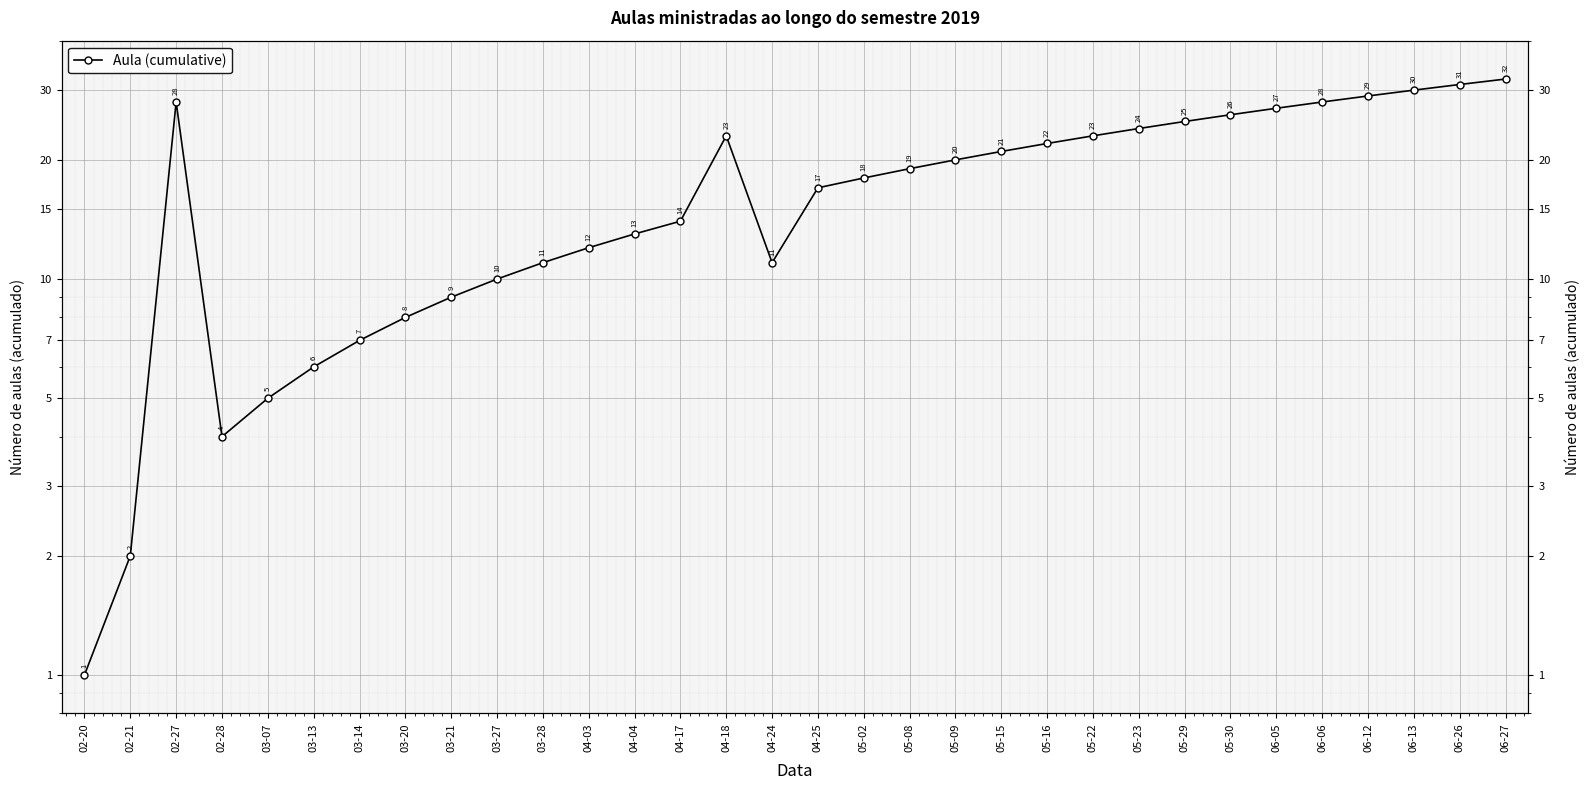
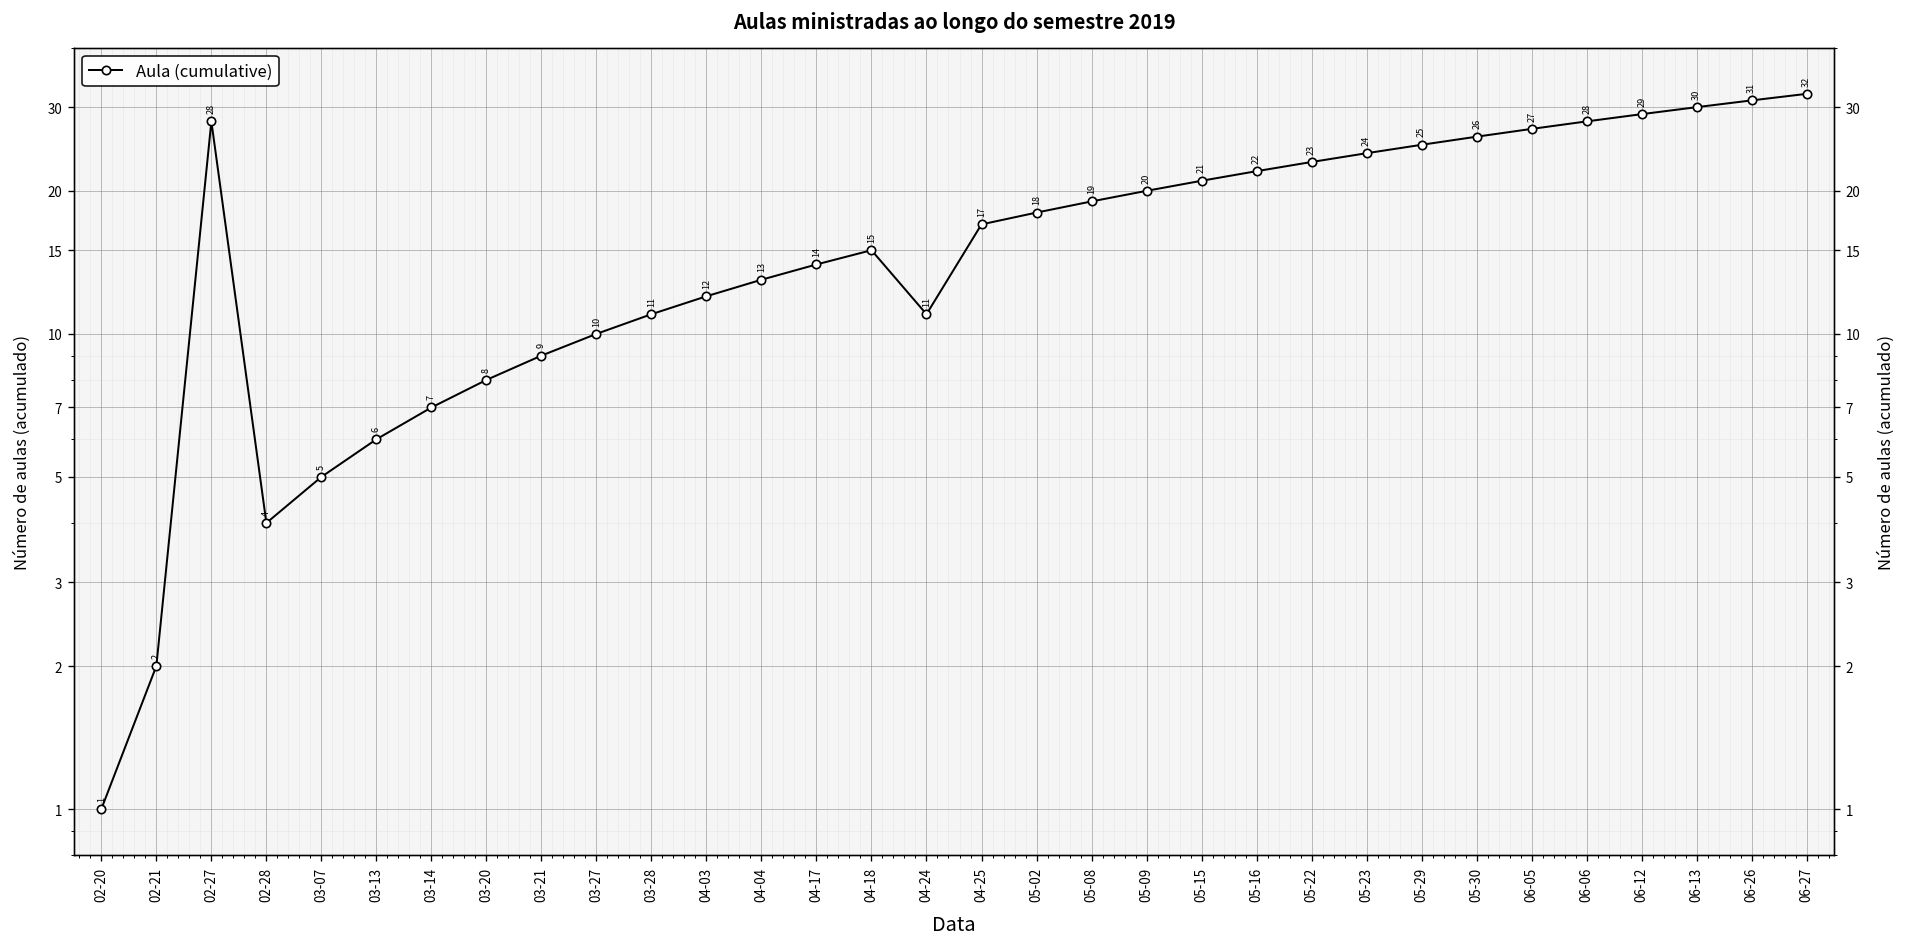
04-18: 23 -> 15
